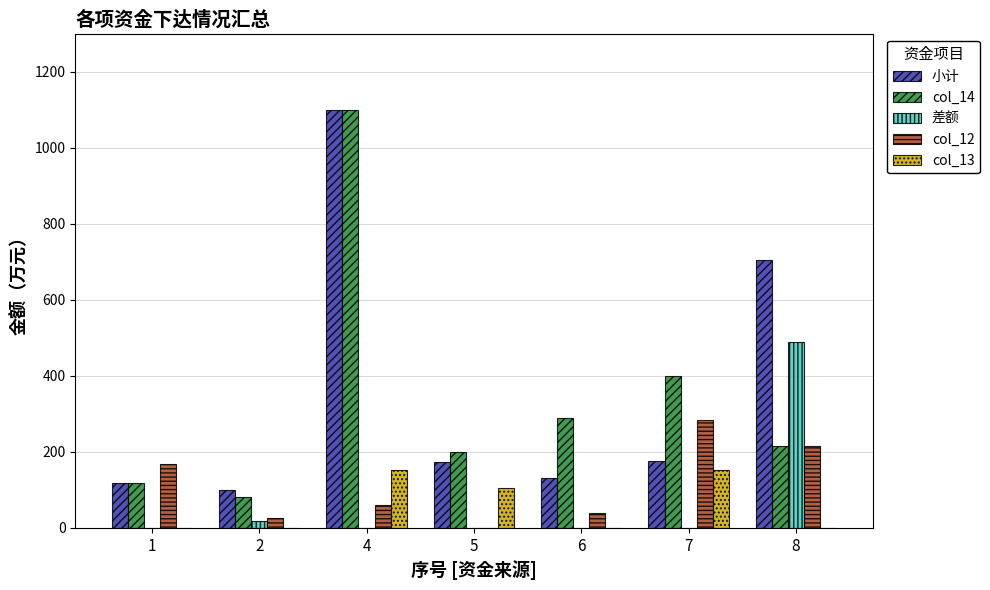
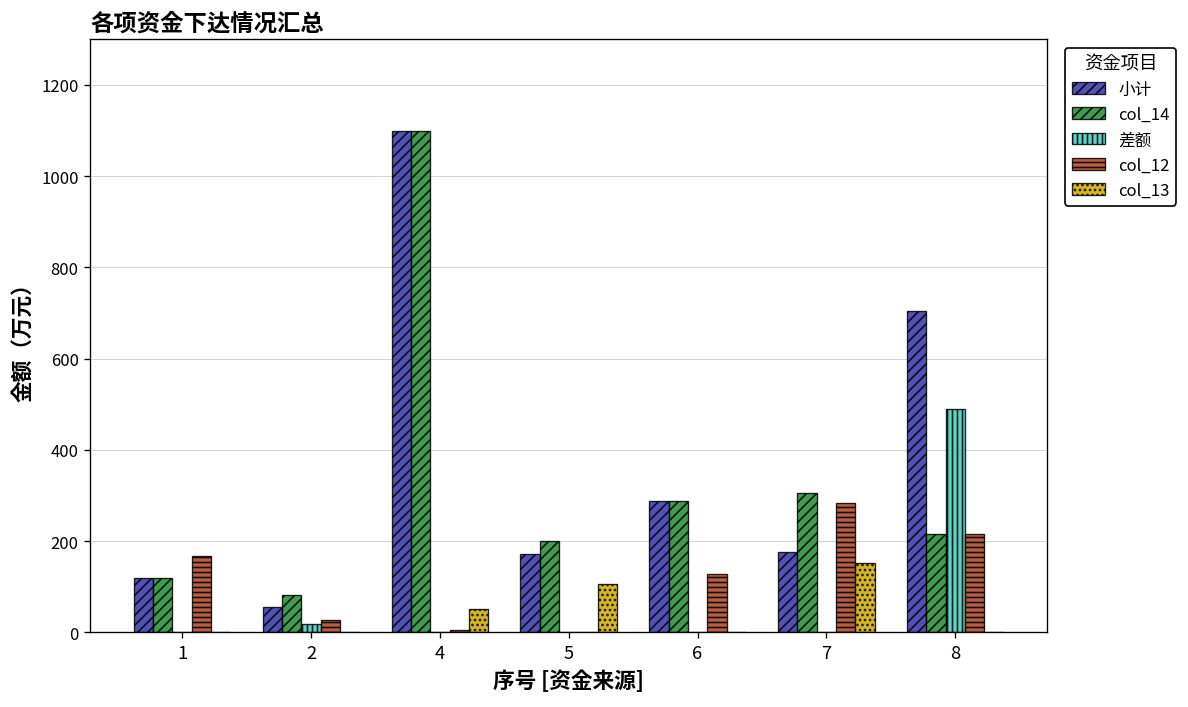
小计, 2: 100 -> 60
col_12, 4: 60 -> 0
col_13, 4: 150 -> 50
小计, 6: 130 -> 290
col_12, 6: 40 -> 130
col_14, 7: 400 -> 310
